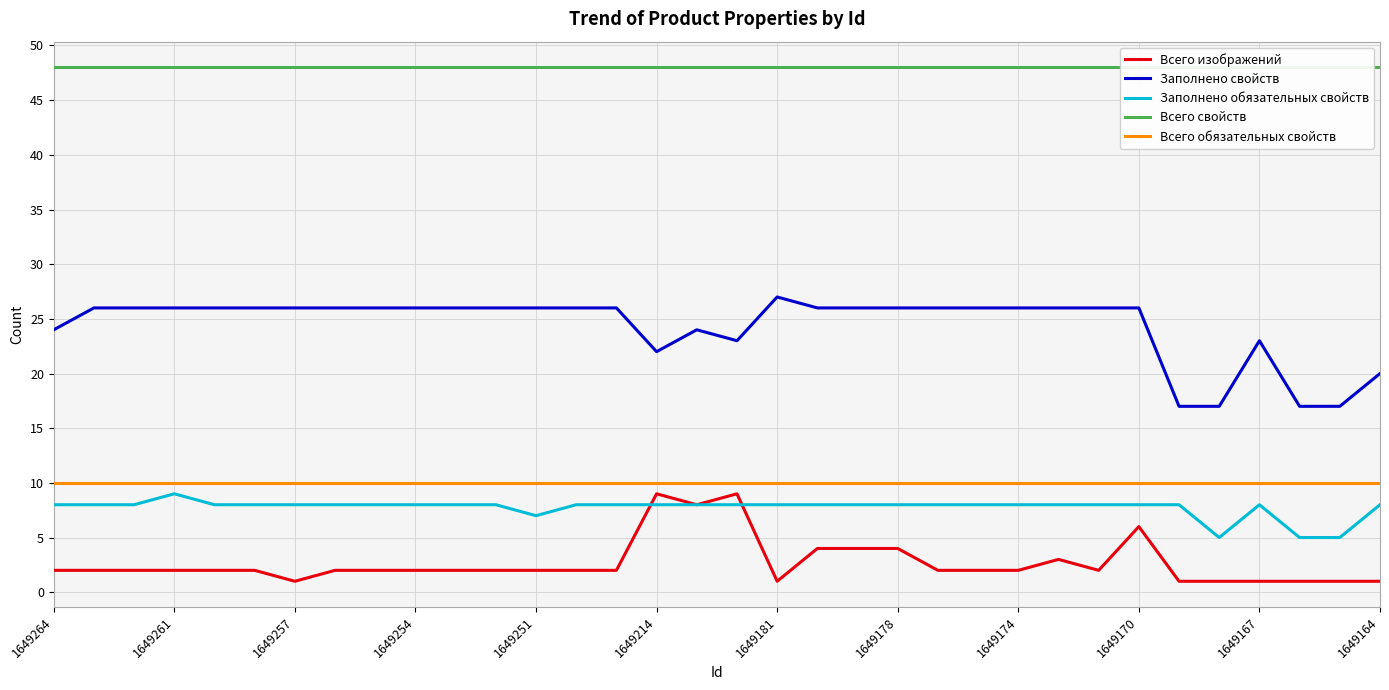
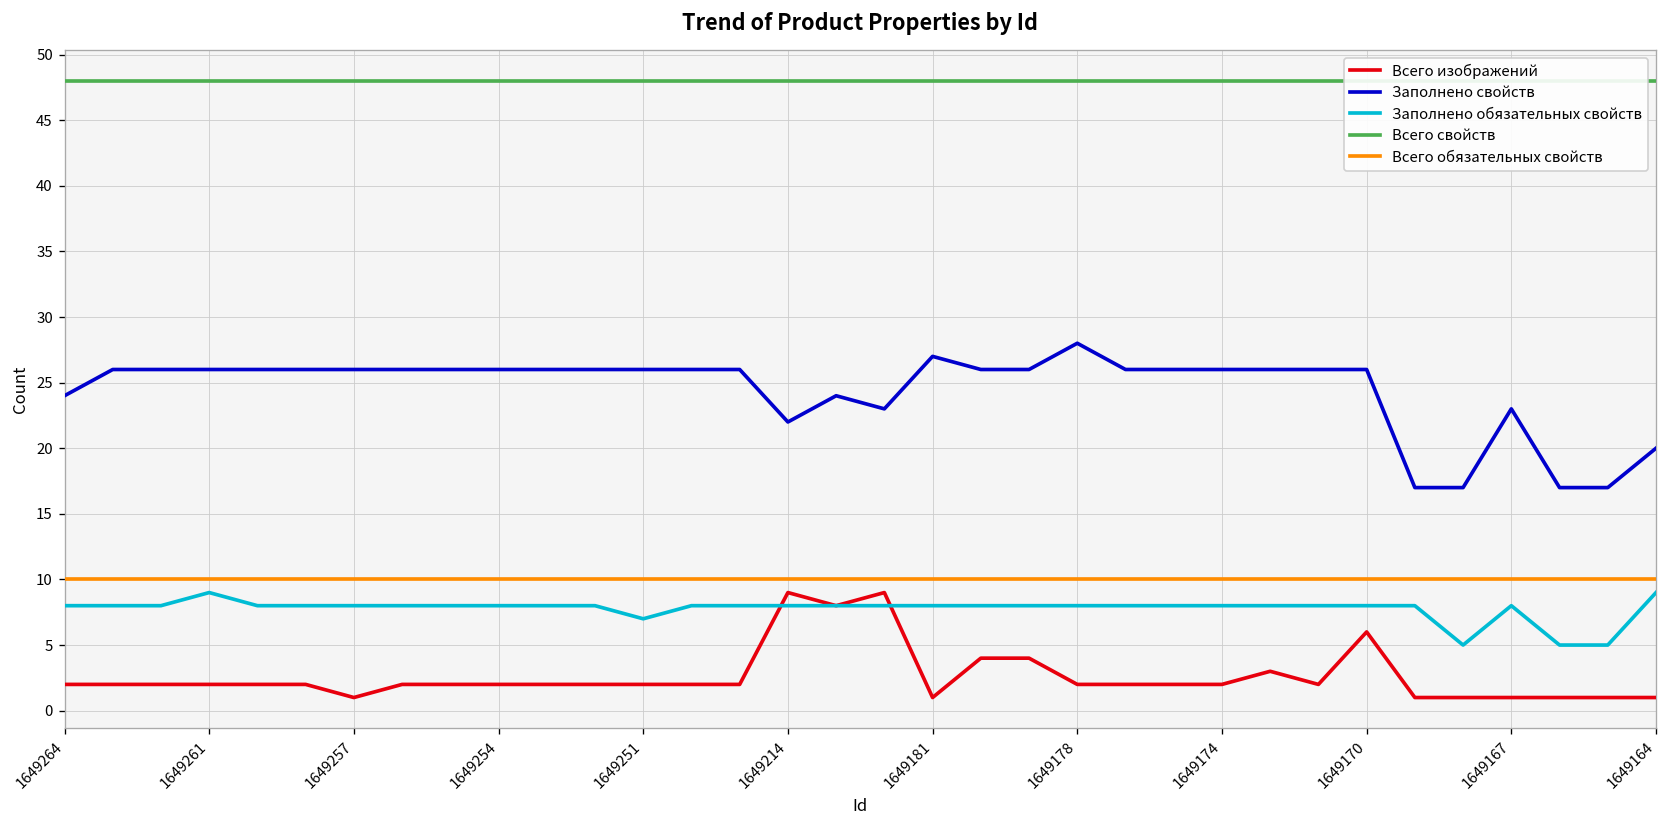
Всего изображений, 1649178: 4 -> 2
Заполнено свойств, 1649178: 26 -> 28
Заполнено обязательных свойств, 1649164: 8 -> 9
